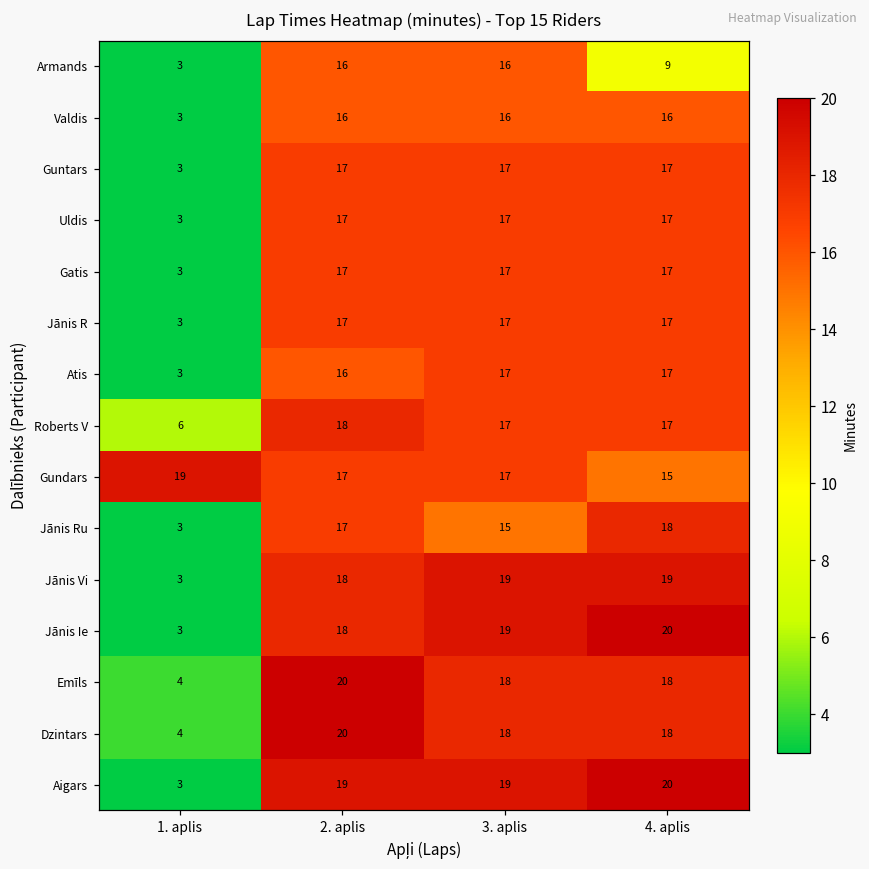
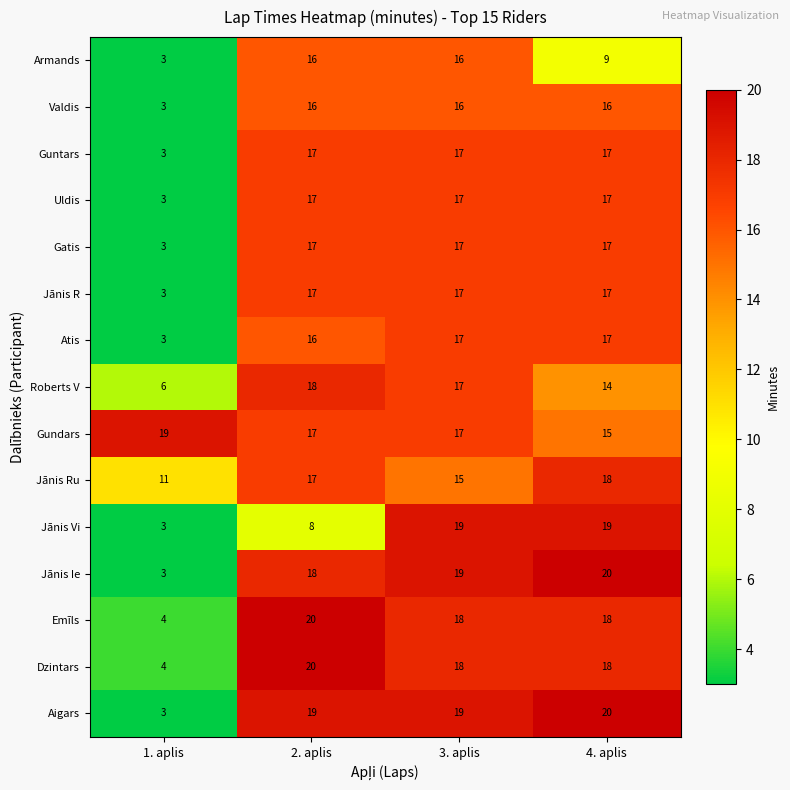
Roberts V, 4. aplis: 17 -> 14
Jānis Ru, 1. aplis: 3 -> 11
Jānis Vi, 2. aplis: 18 -> 8
